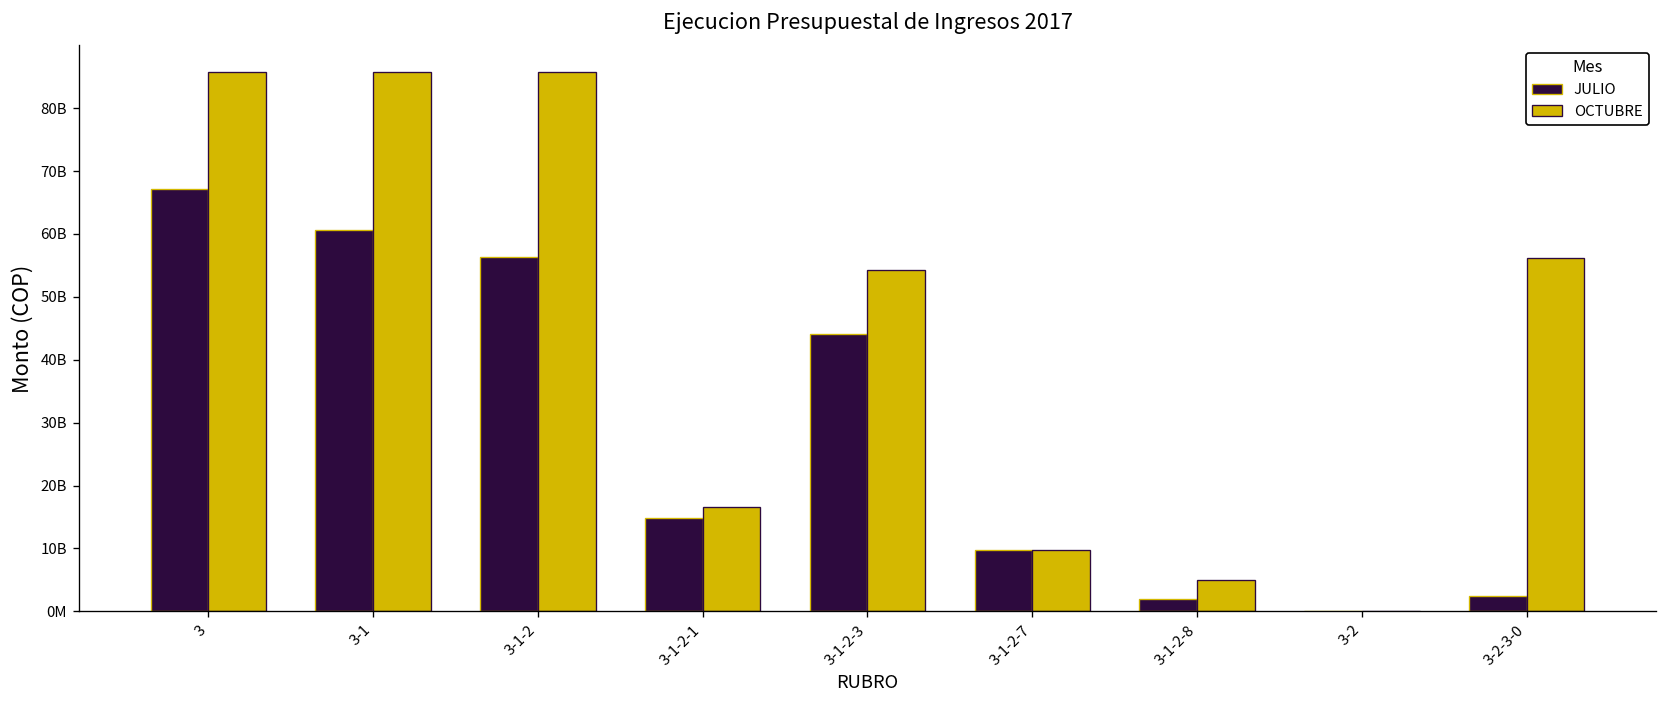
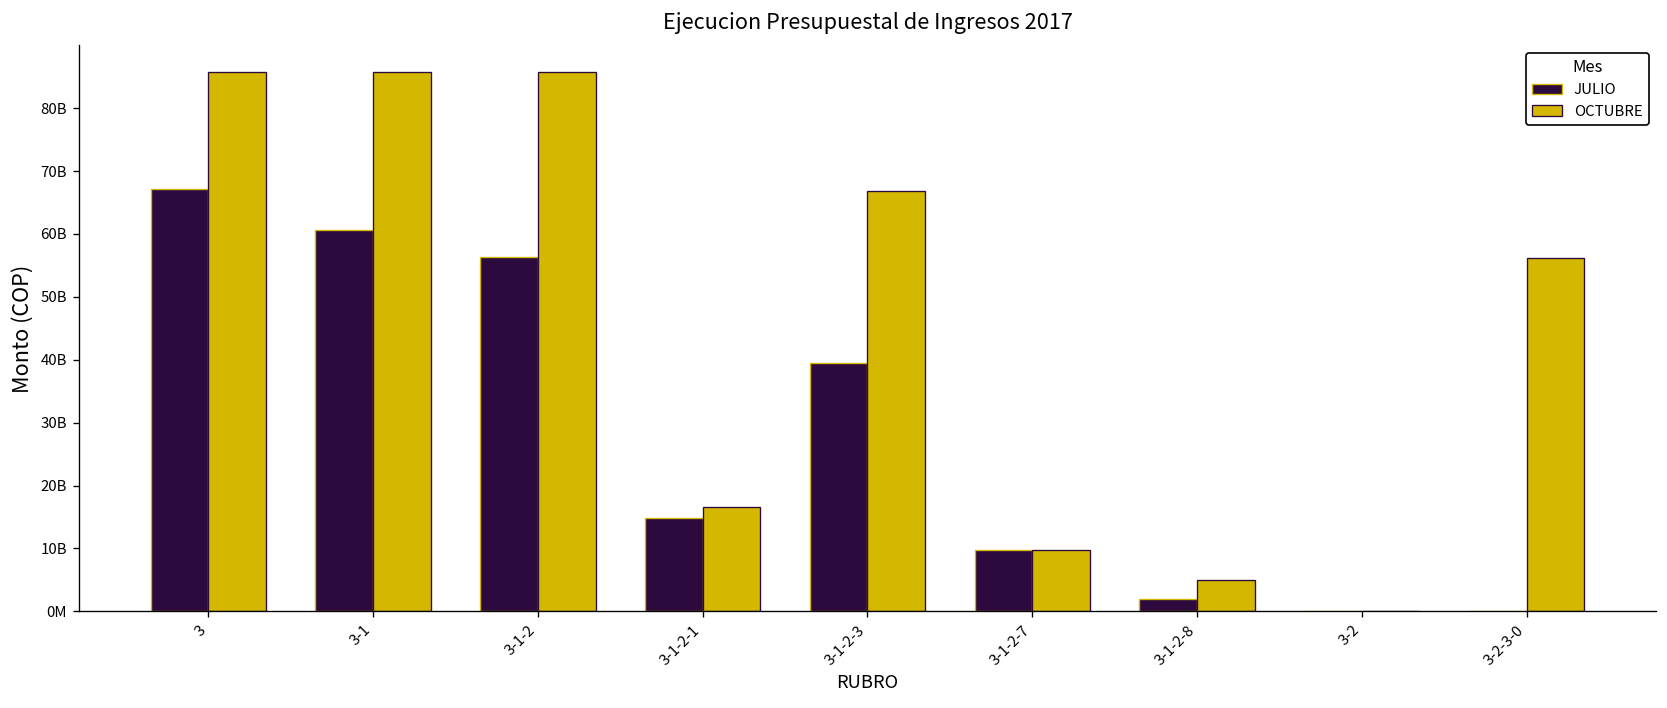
JULIO, 3-1-2-3: 44000000000 -> 40000000000
OCTUBRE, 3-1-2-3: 54000000000 -> 67000000000
JULIO, 3-2-3-0: 2000000000 -> 0
